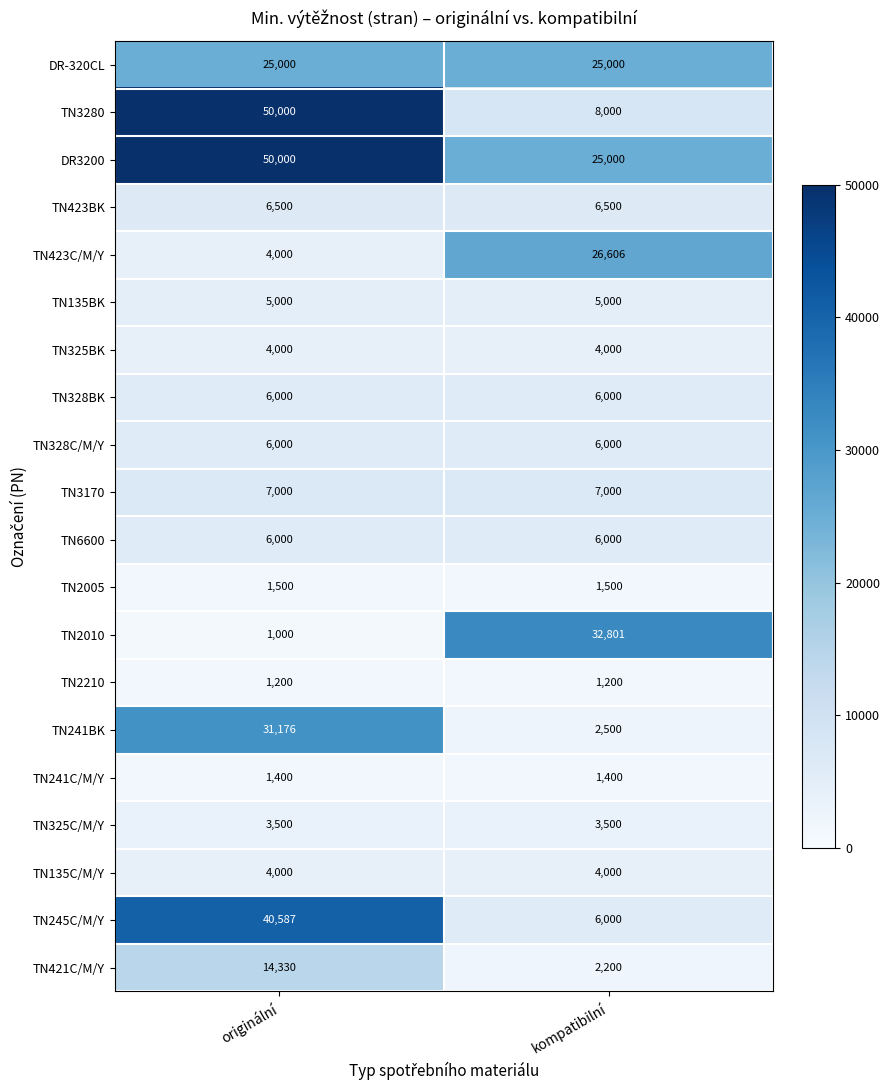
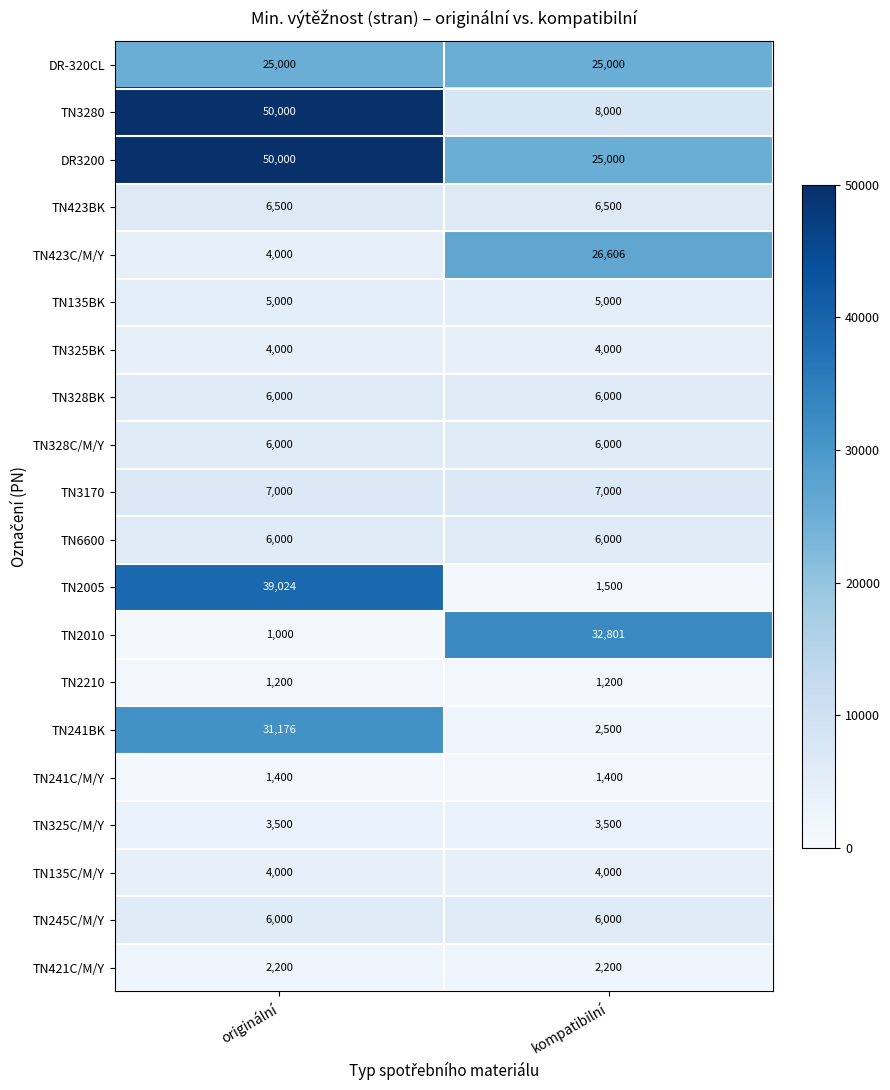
TN2005, originální: 1,500 -> 39,024
TN245C/M/Y, originální: 40,587 -> 6,000
TN421C/M/Y, originální: 14,330 -> 2,200
